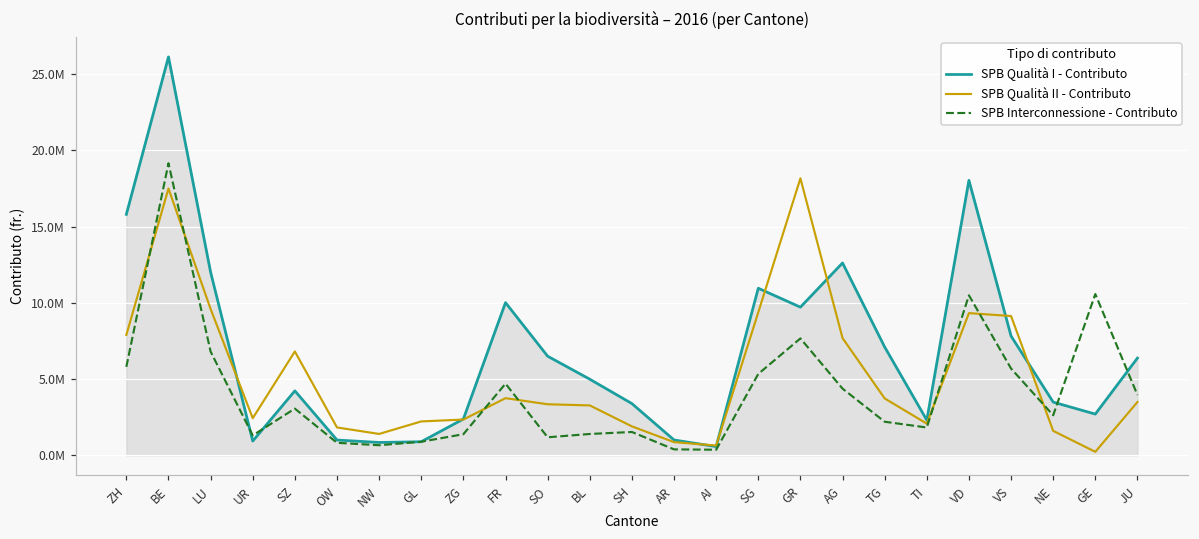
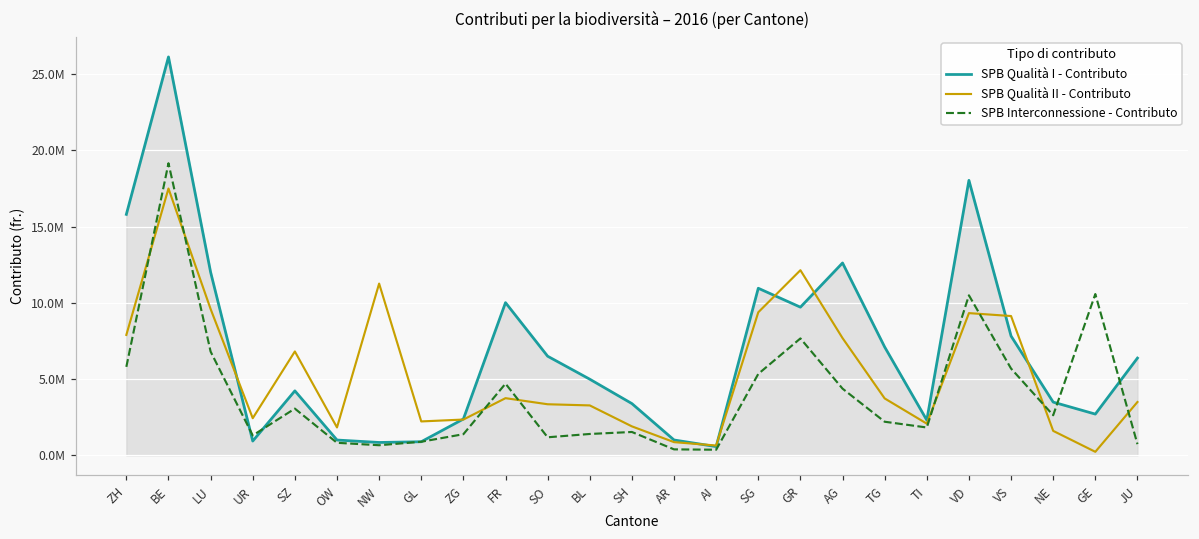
SPB Qualità II - Contributo, NW: 1400000 -> 11300000
SPB Qualità II - Contributo, GR: 18200000 -> 12100000
SPB Interconnessione - Contributo, JU: 4000000 -> 700000
